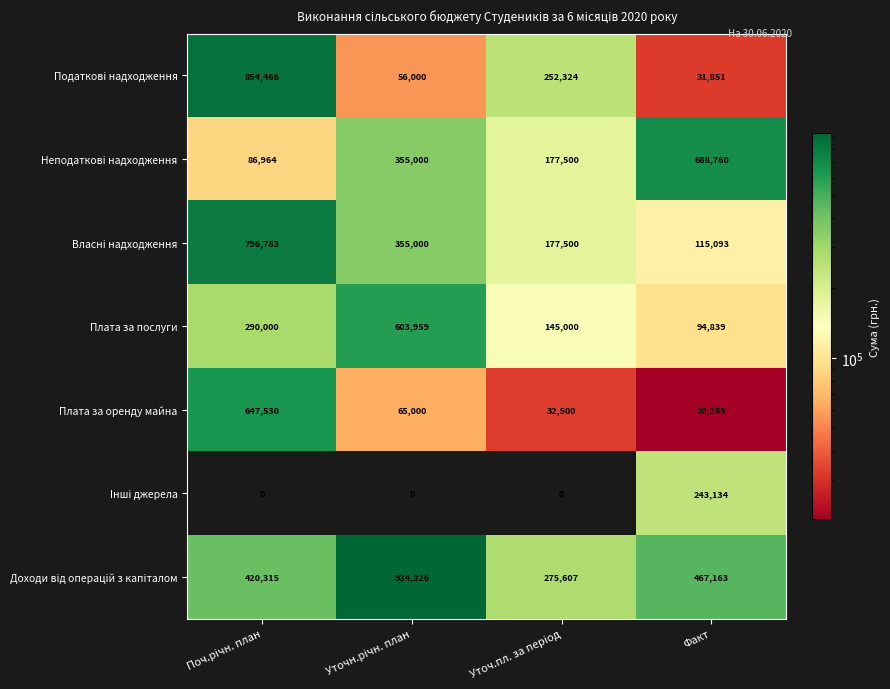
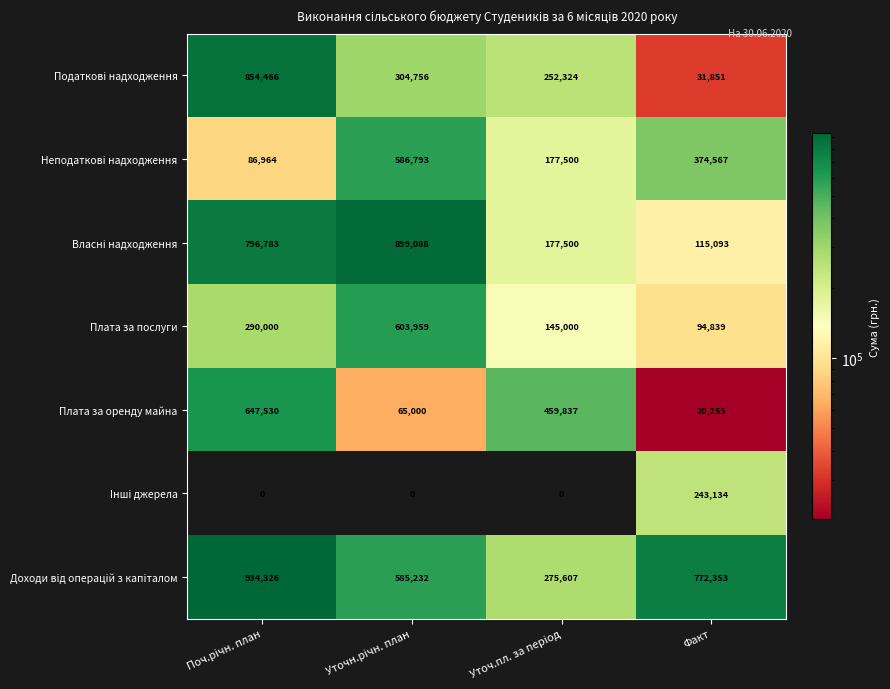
Податкові надходження, Уточн.річн. план: 56,000 -> 304,756
Неподаткові надходження, Уточн.річн. план: 355,000 -> 586,793
Неподаткові надходження, Факт: 688,760 -> 374,567
Власні надходження, Уточн.річн. план: 355,000 -> 899,088
Плата за оренду майна, Уточ.пл. за період: 32,500 -> 459,837
Доходи від операцій з капіталом, Поч.річн. план: 420,315 -> 934,326
Доходи від операцій з капіталом, Уточн.річн. план: 934,326 -> 585,232
Доходи від операцій з капіталом, Факт: 467,163 -> 772,353
